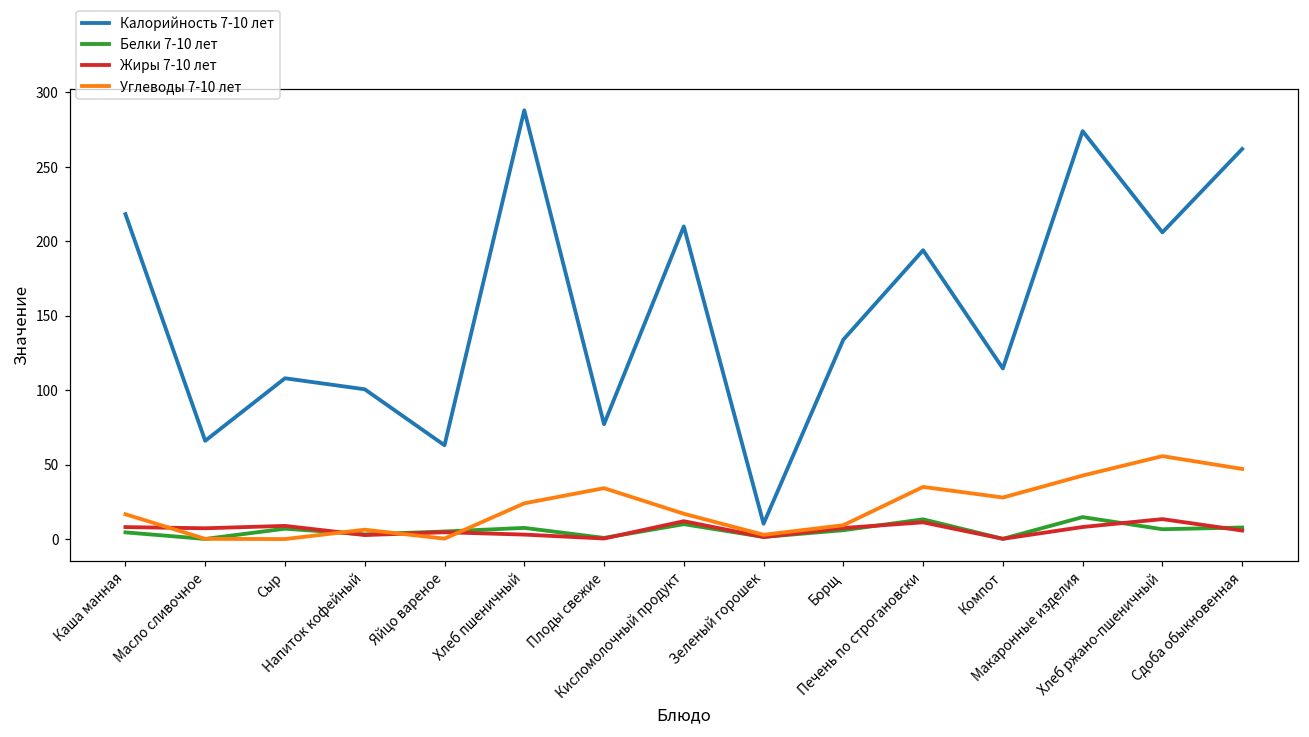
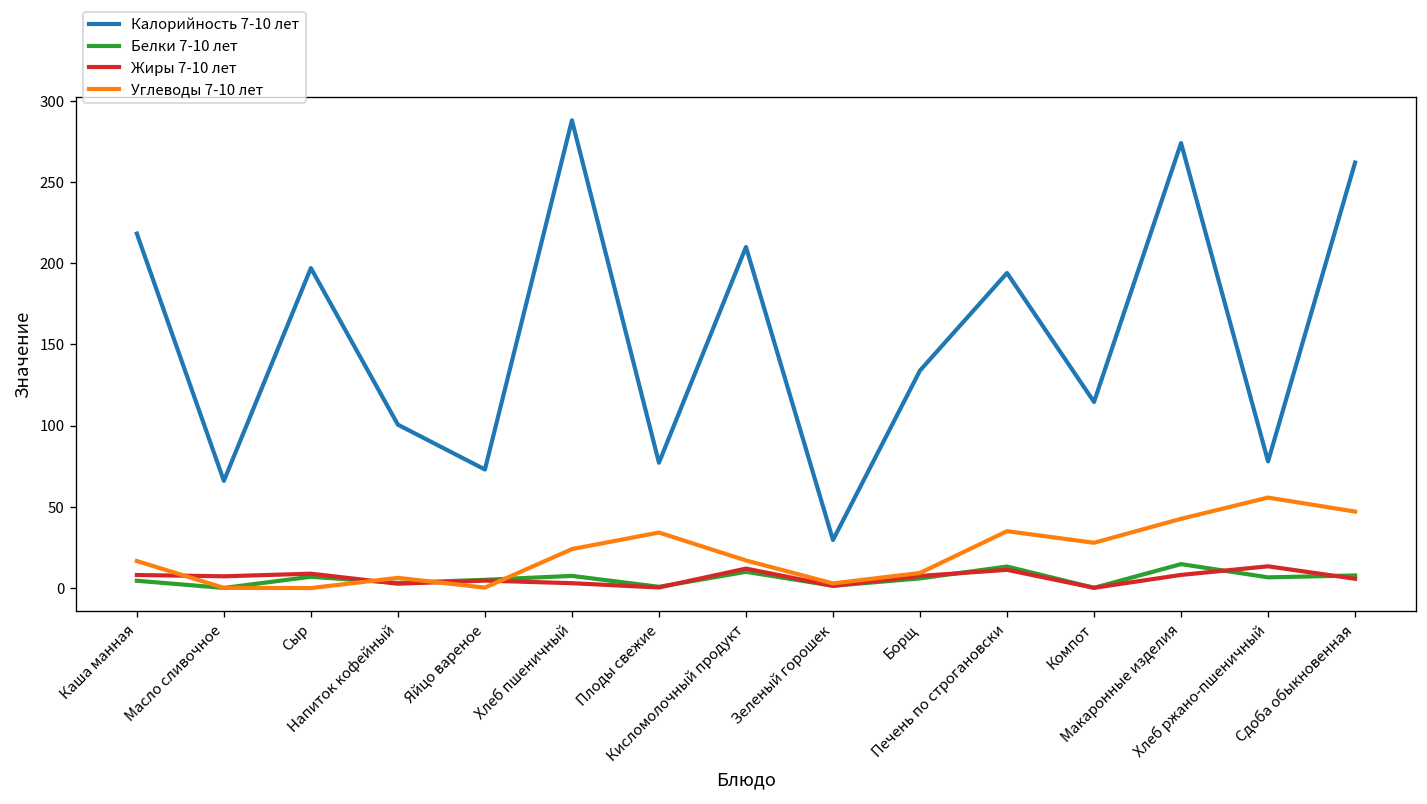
Калорийность 7-10 лет, Сыр: 108 -> 197
Калорийность 7-10 лет, Яйцо вареное: 63 -> 73
Калорийность 7-10 лет, Зеленый горошек: 10 -> 30
Калорийность 7-10 лет, Хлеб ржано-пшеничный: 206 -> 78
